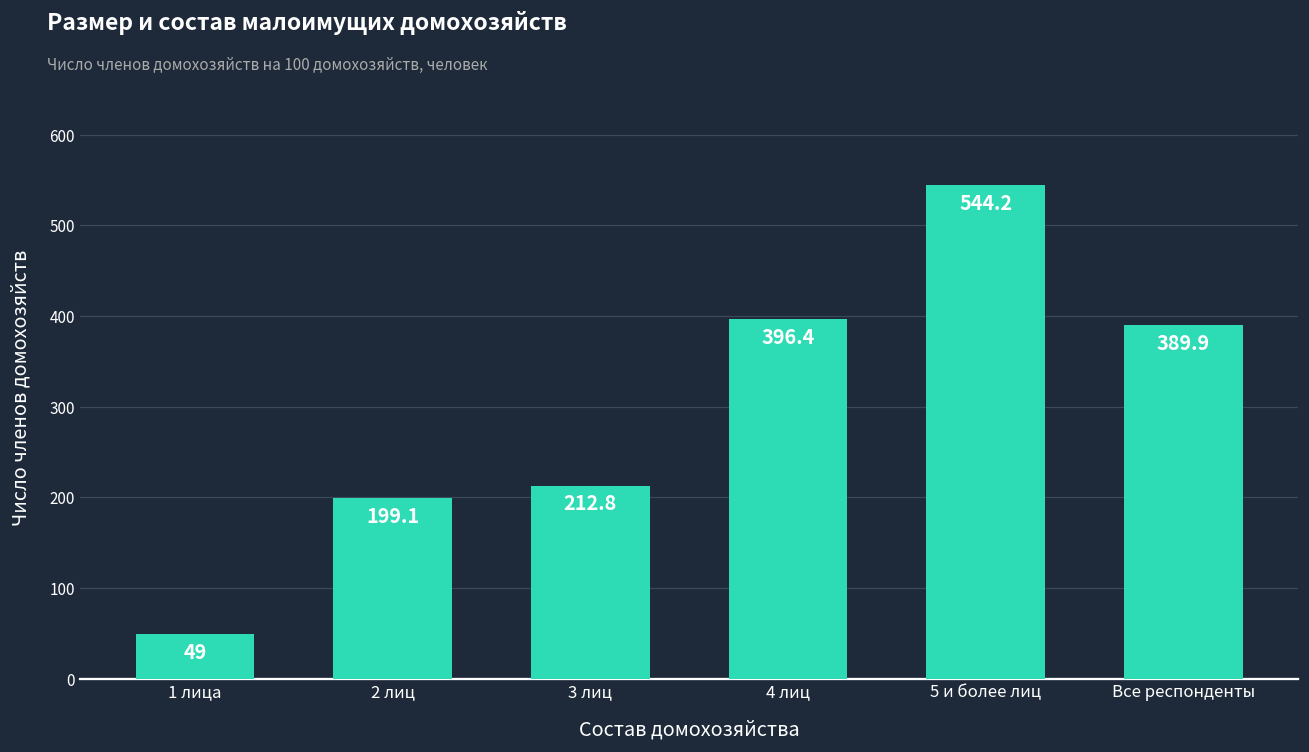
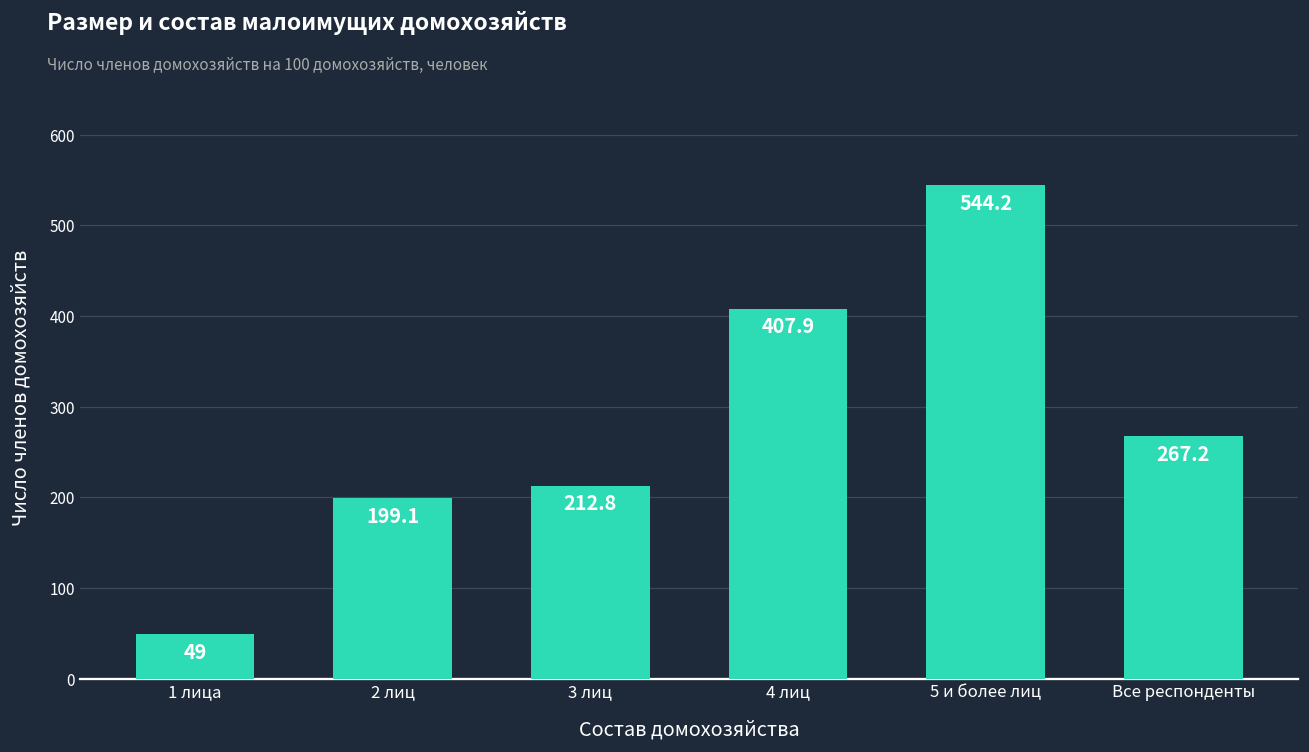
4 лиц: 396.4 -> 407.9
Все респонденты: 389.9 -> 267.2
